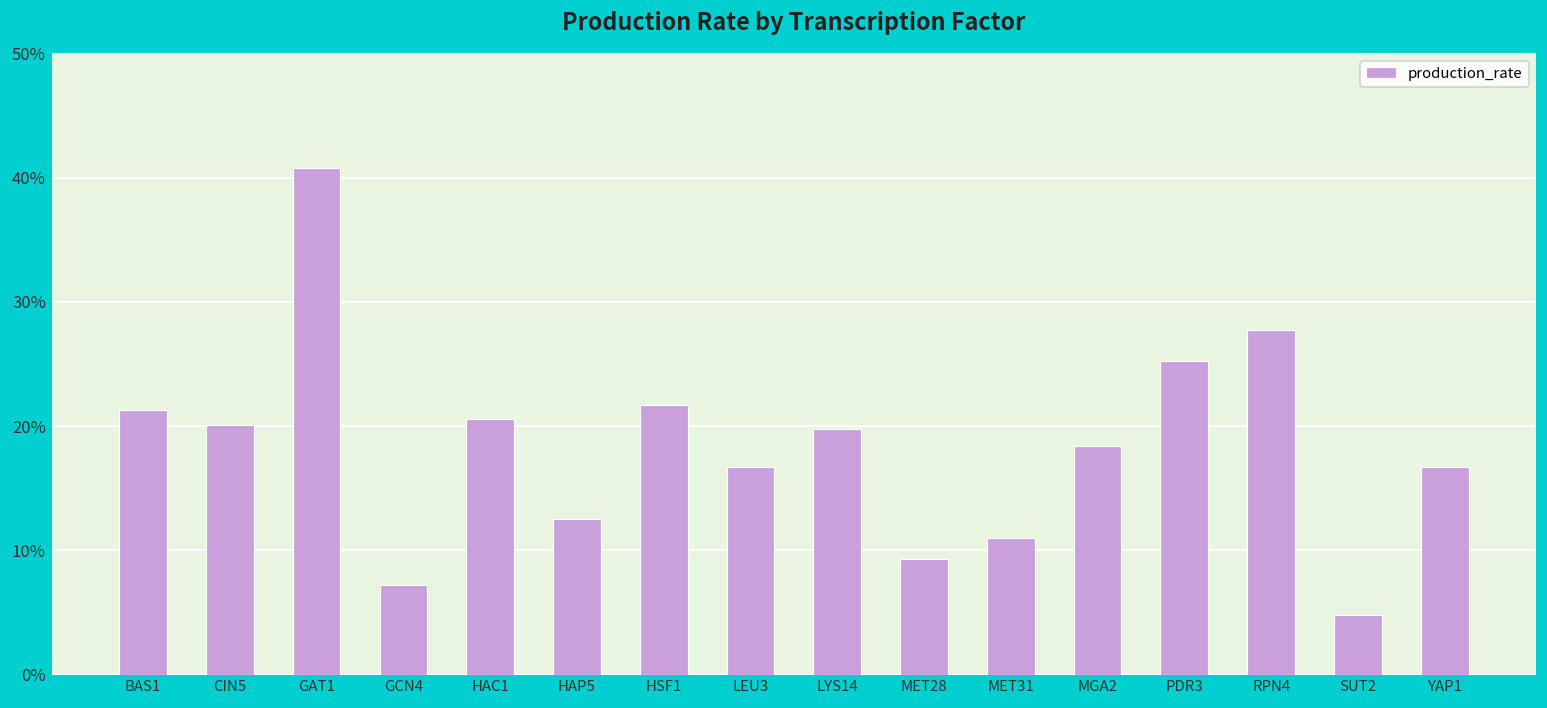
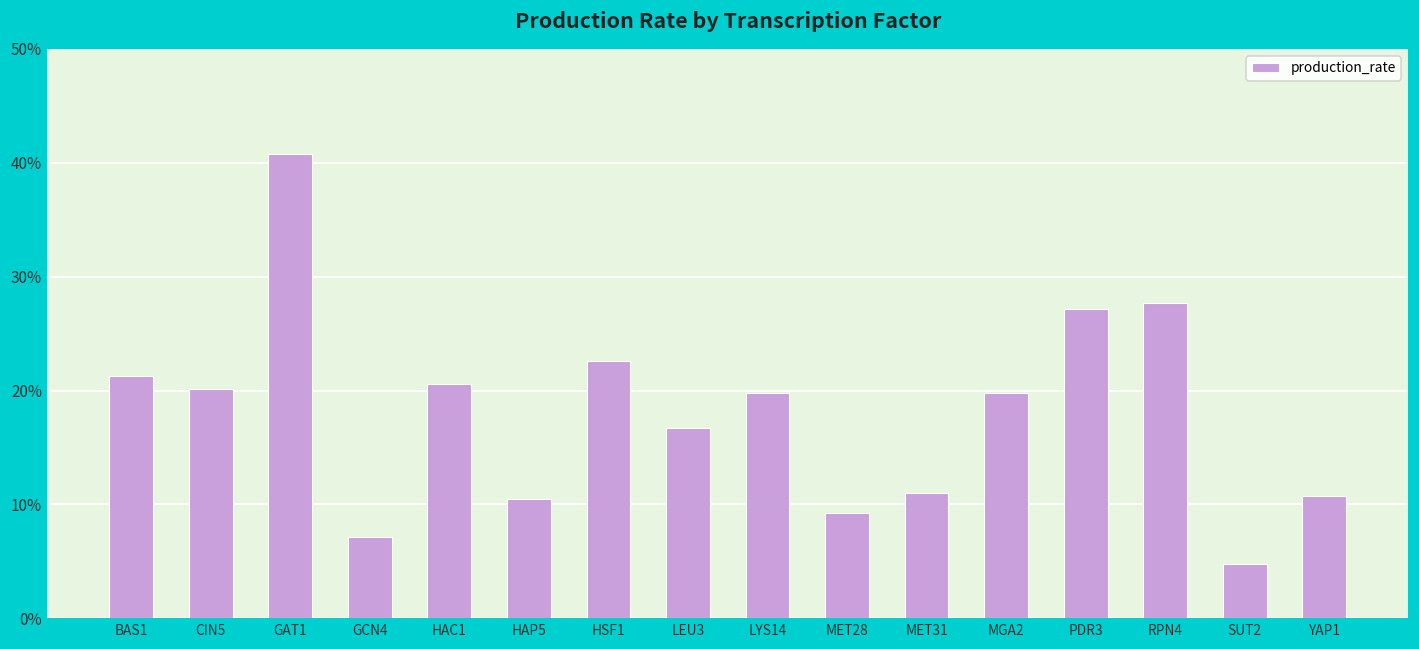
HAP5: 12.5% -> 10.5%
HSF1: 21.7% -> 22.6%
MGA2: 18.4% -> 19.8%
PDR3: 25.2% -> 27.2%
YAP1: 16.7% -> 10.7%
